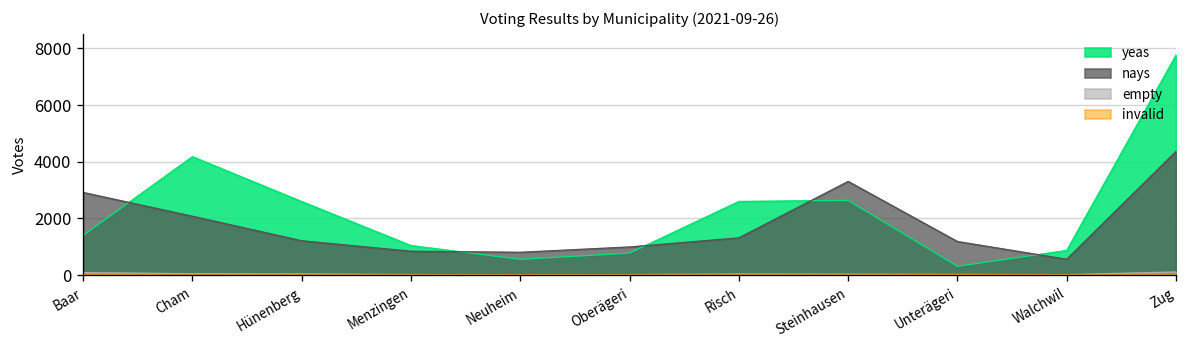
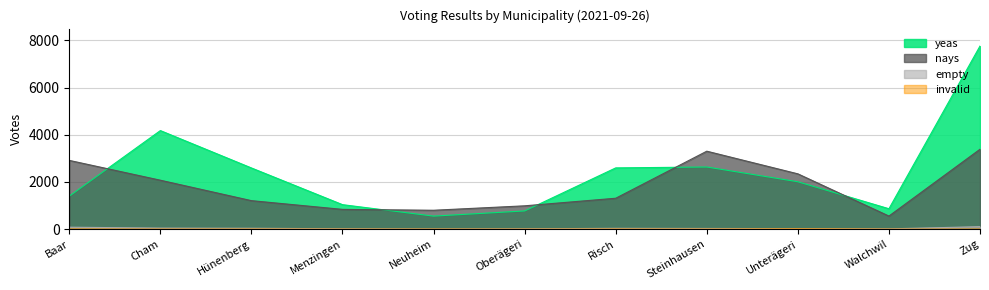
yeas, Unterägeri: 300 -> 2000
nays, Unterägeri: 1200 -> 2300
nays, Zug: 4400 -> 3400
